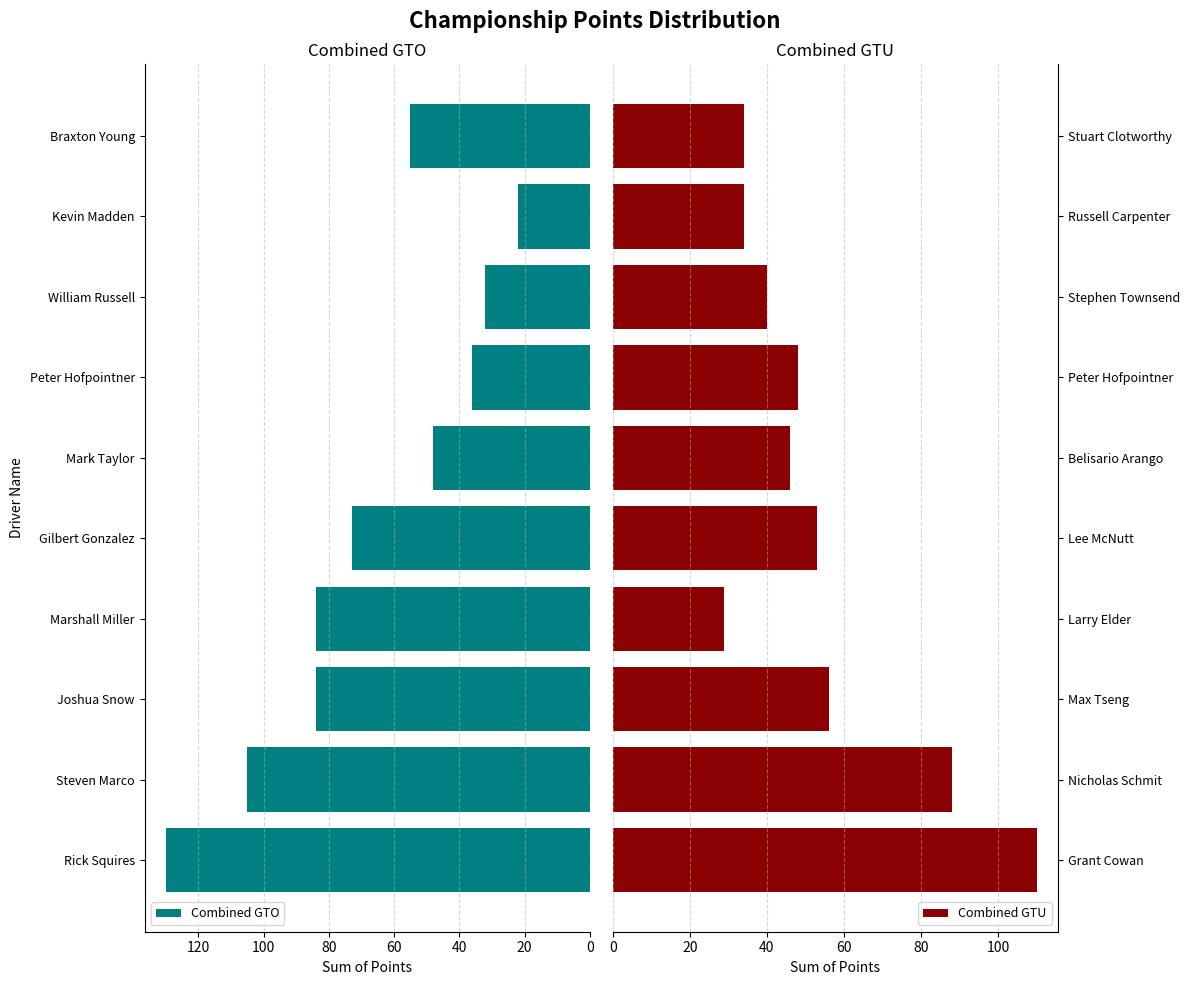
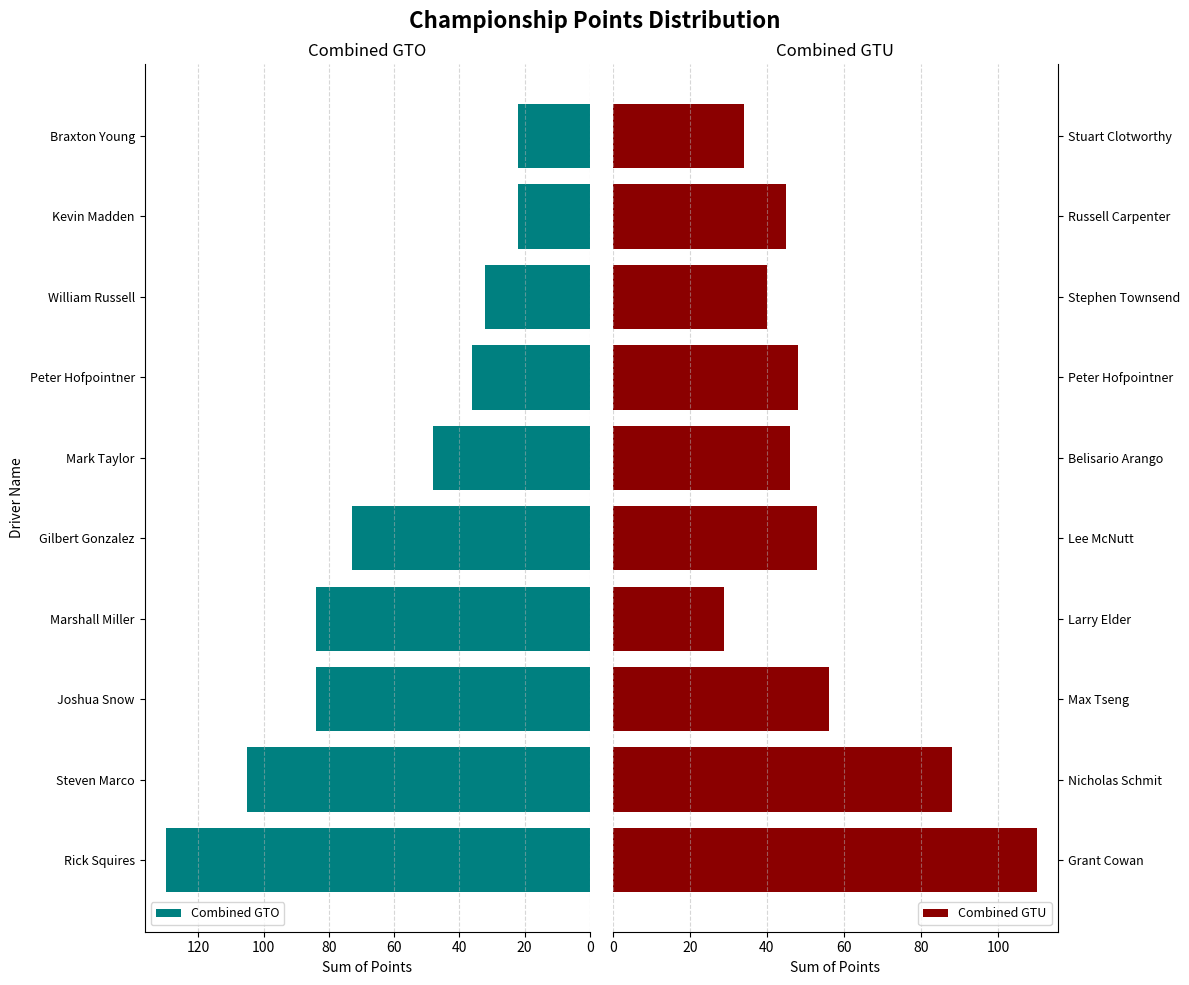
Combined GTO, Braxton Young: 55 -> 22
Combined GTU, Russell Carpenter: 34 -> 45
